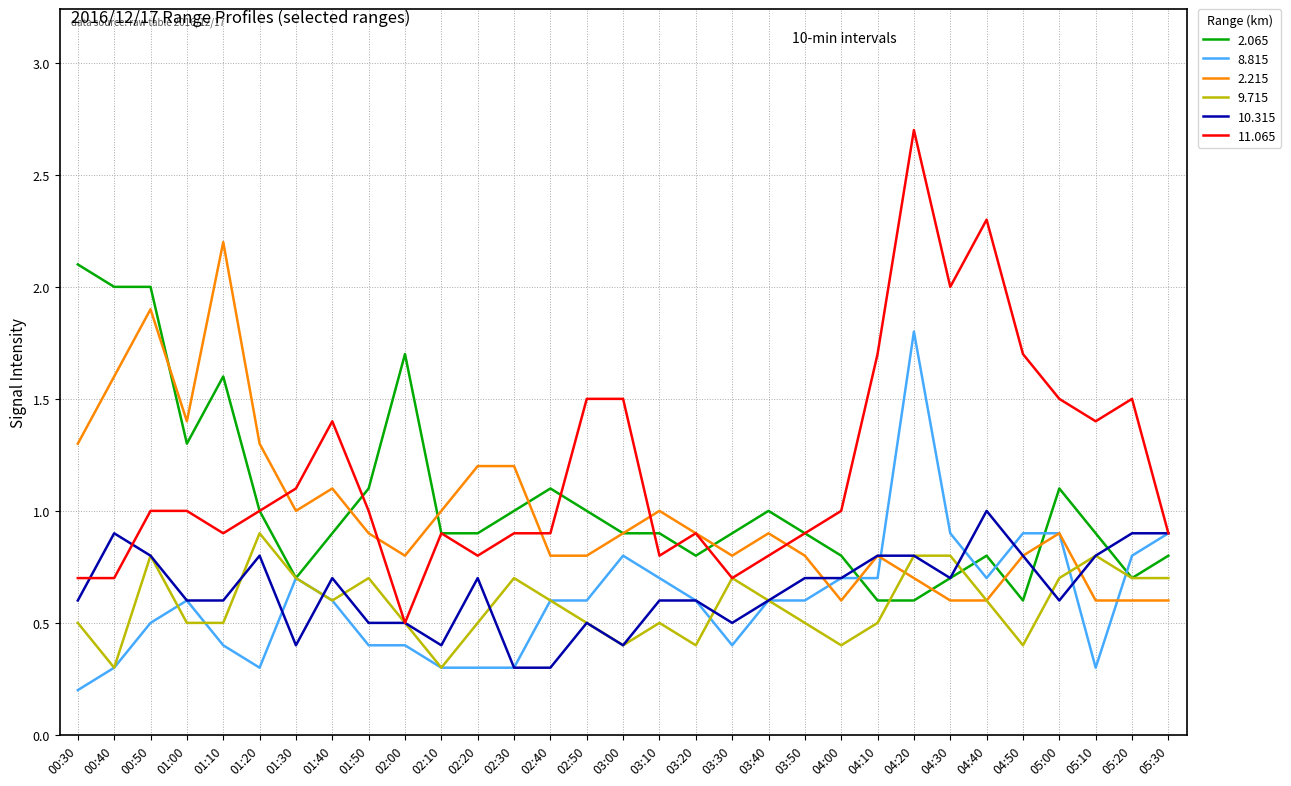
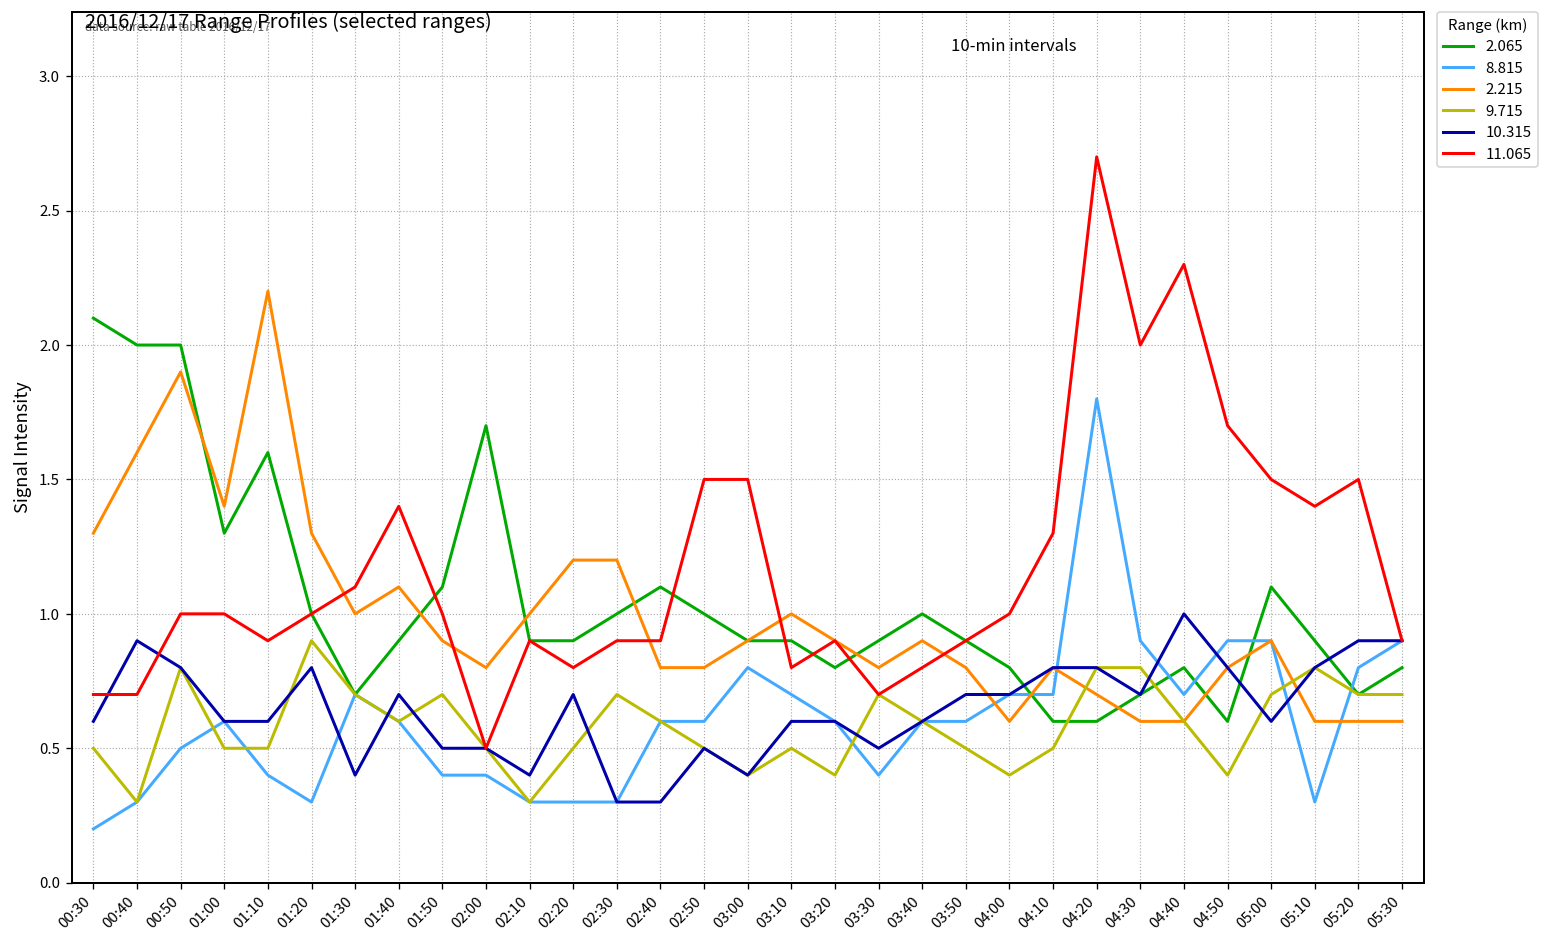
11.065, 04:10: 1.7 -> 1.3
